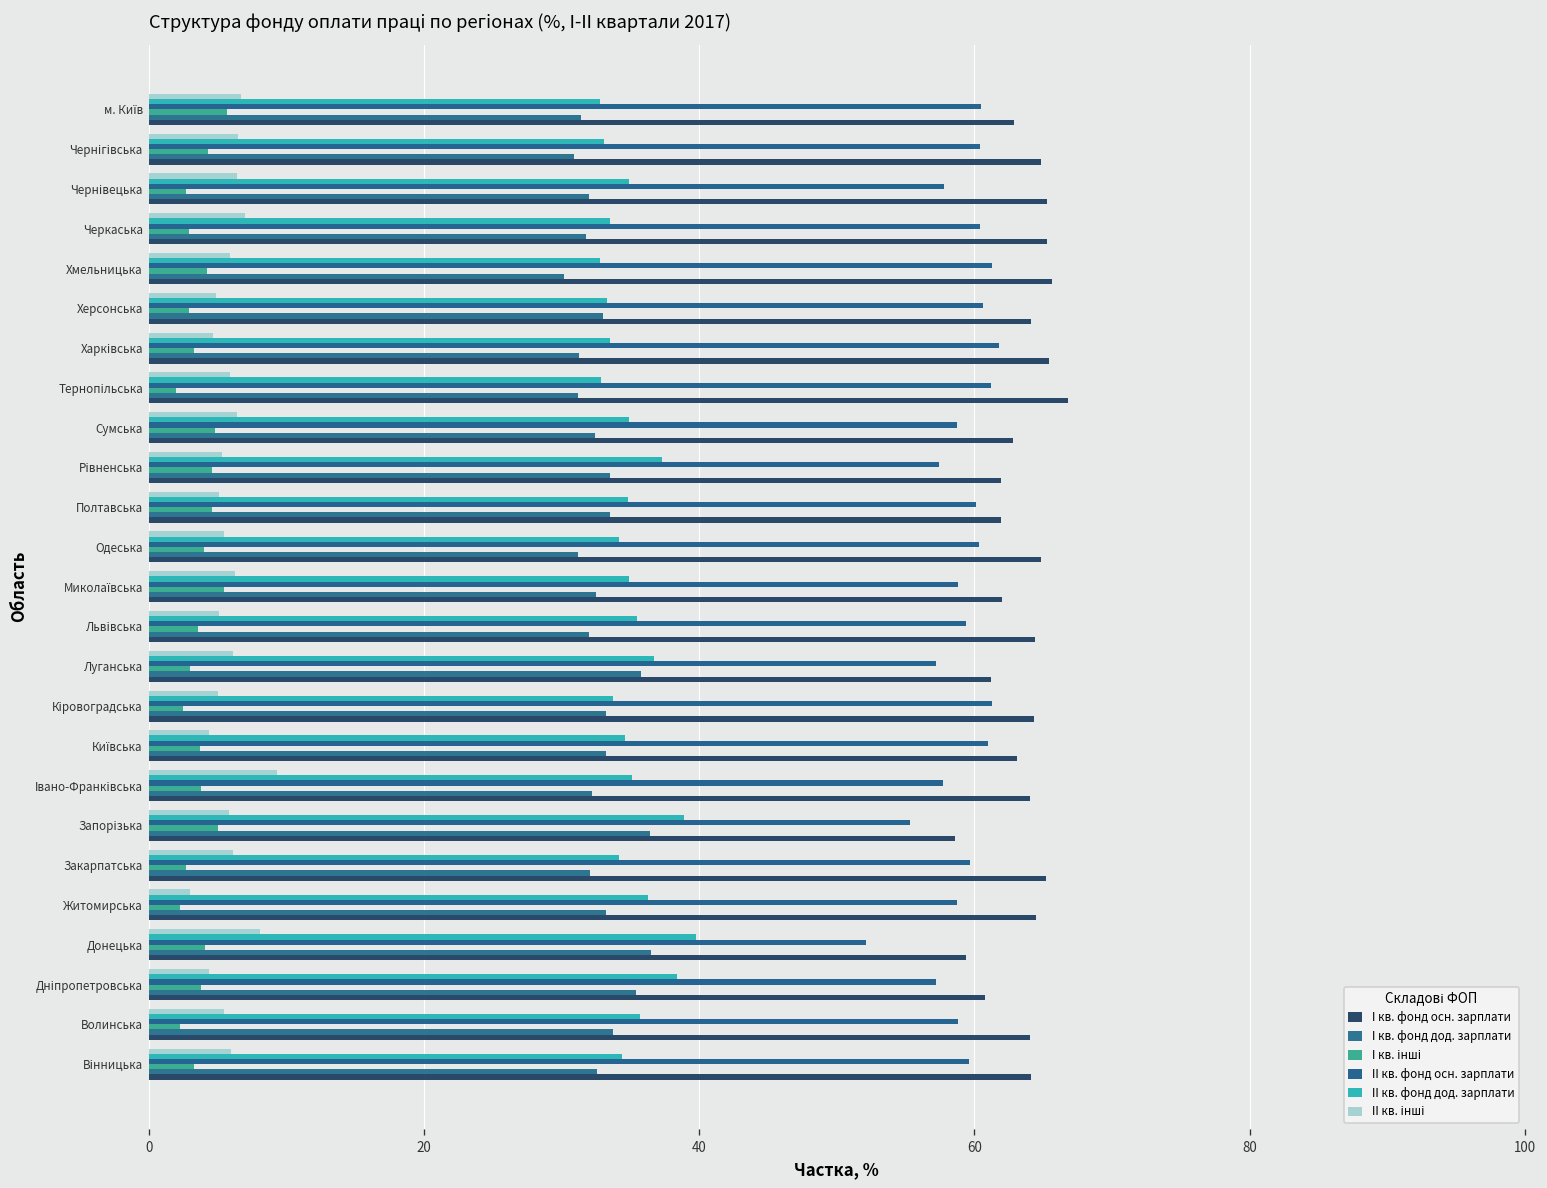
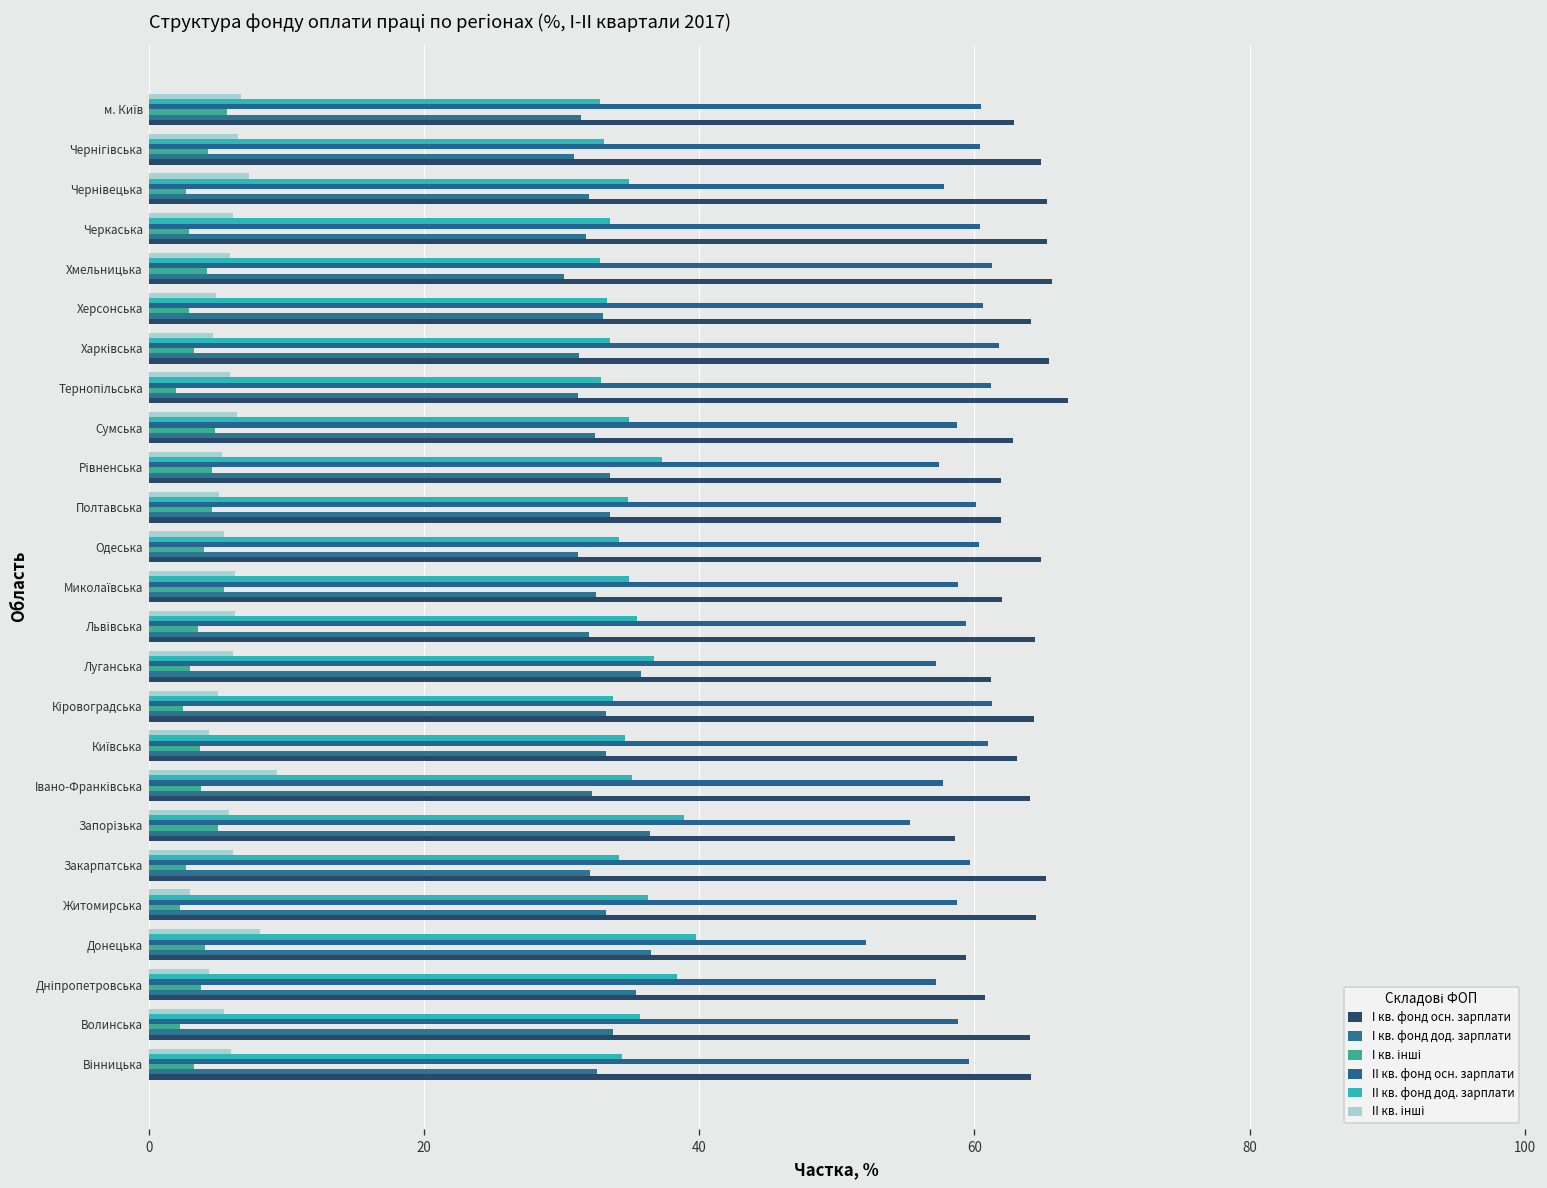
ІІ кв. інші, Чернівецька: 6.4 -> 7.3
ІІ кв. інші, Черкаська: 7.0 -> 6.1
ІІ кв. інші, Львівська: 5.1 -> 6.3
